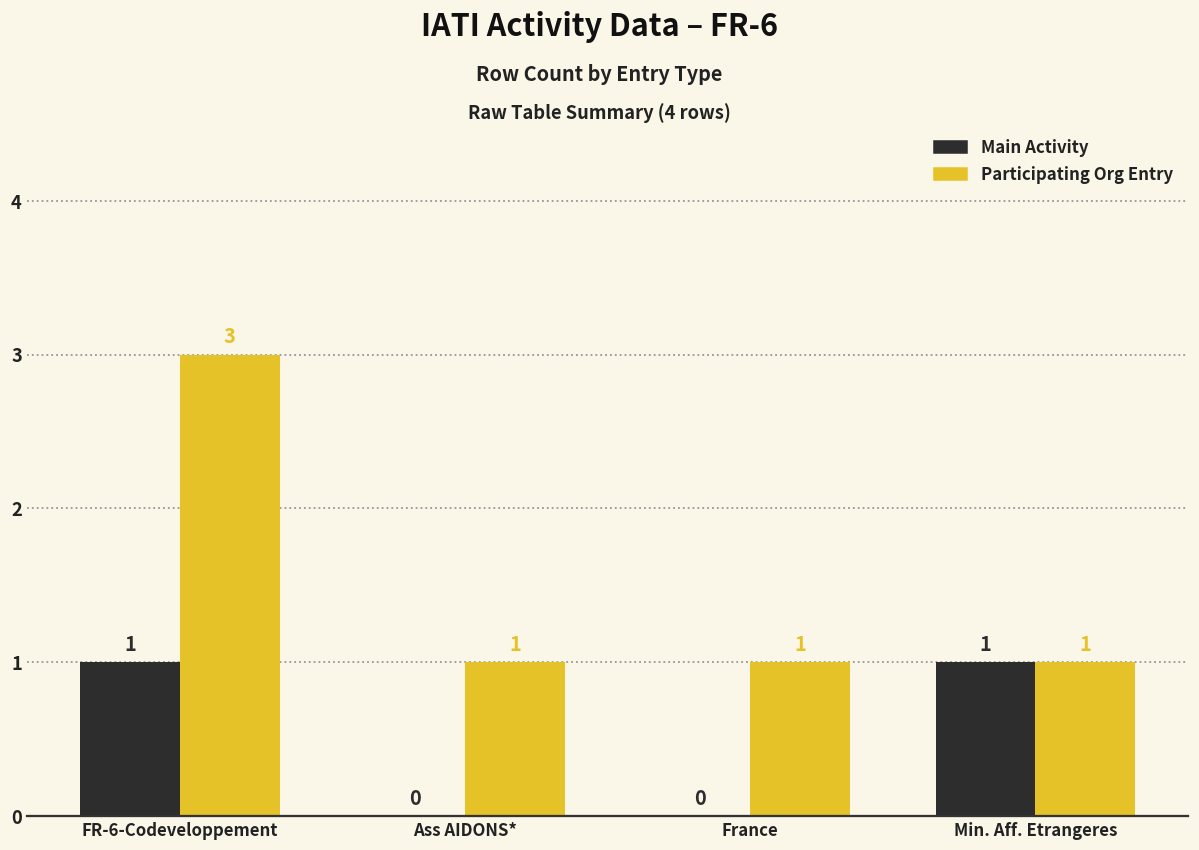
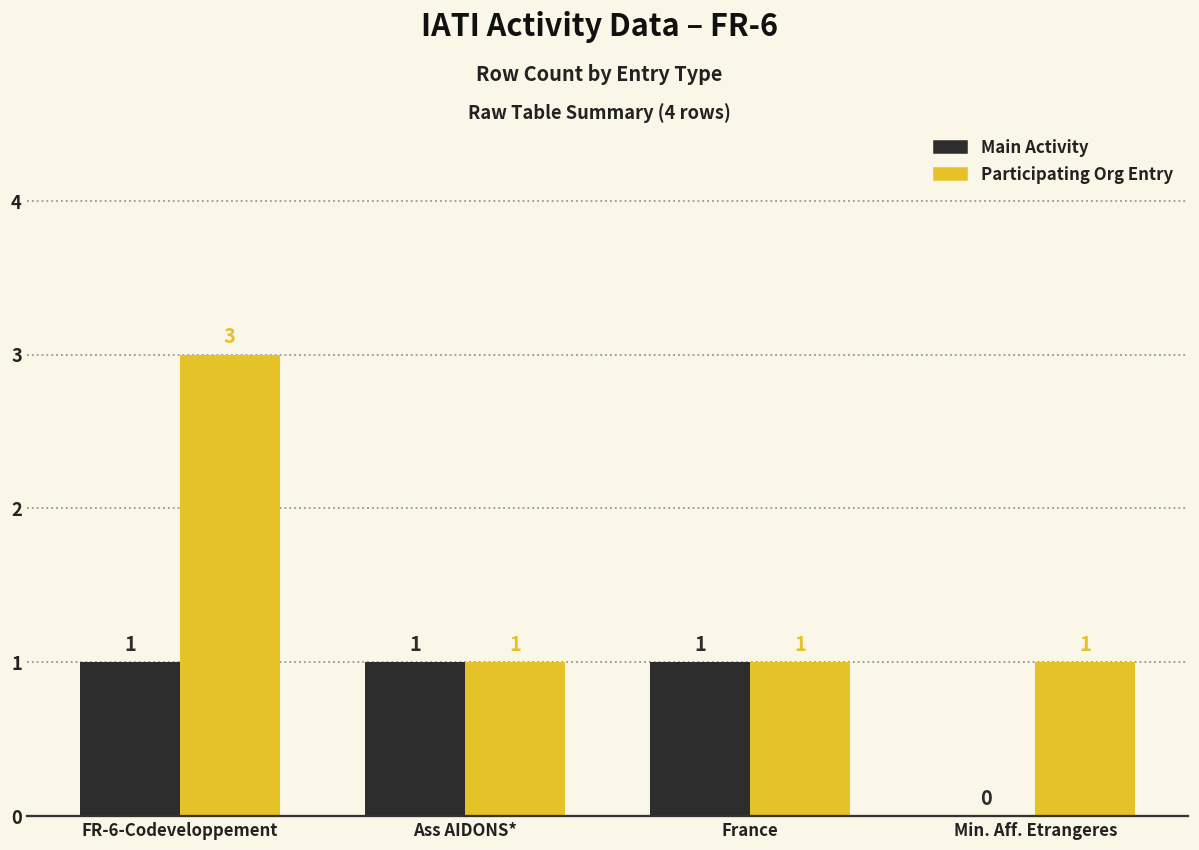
Main Activity, Ass AIDONS*: 0 -> 1
Main Activity, France: 0 -> 1
Main Activity, Min. Aff. Etrangeres: 1 -> 0
